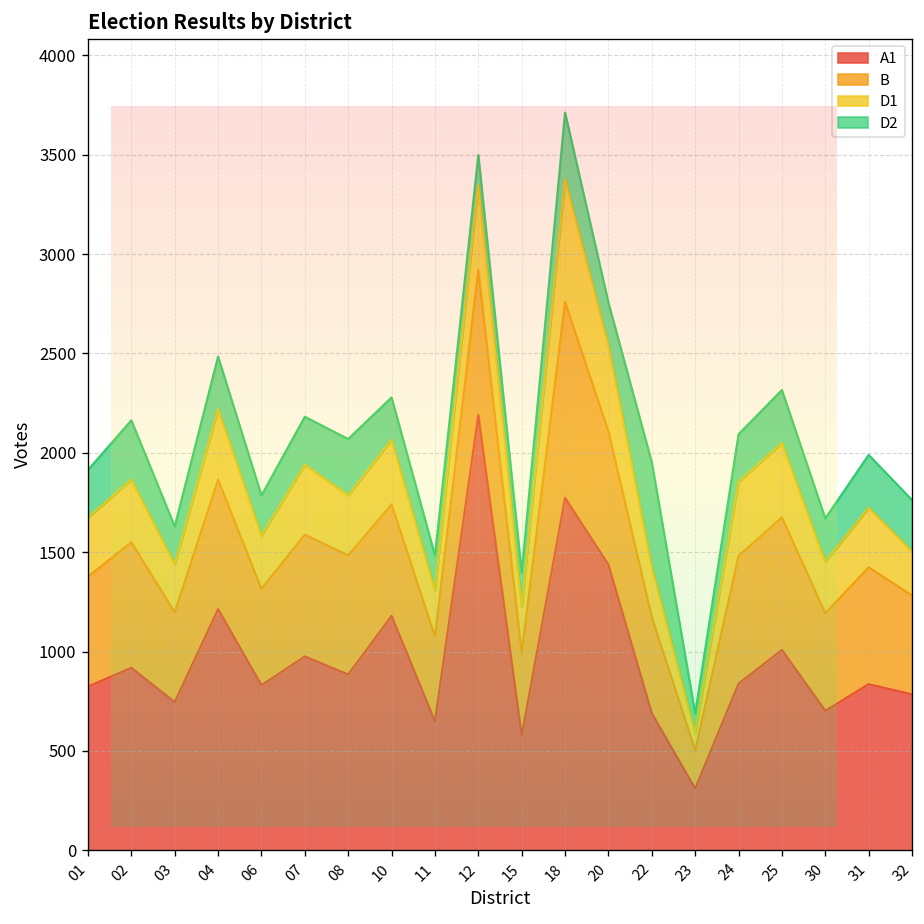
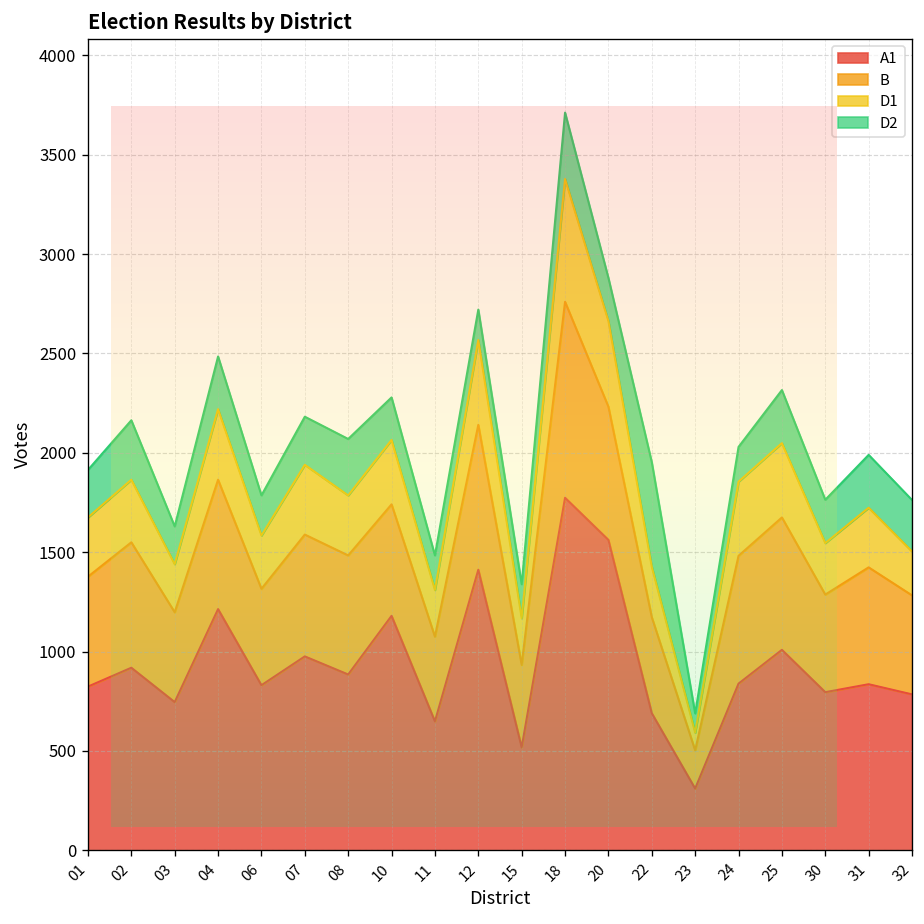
A1, 12: 2190 -> 1410
A1, 15: 580 -> 520
A1, 20: 1440 -> 1560
D2, 24: 240 -> 180
A1, 30: 700 -> 800
